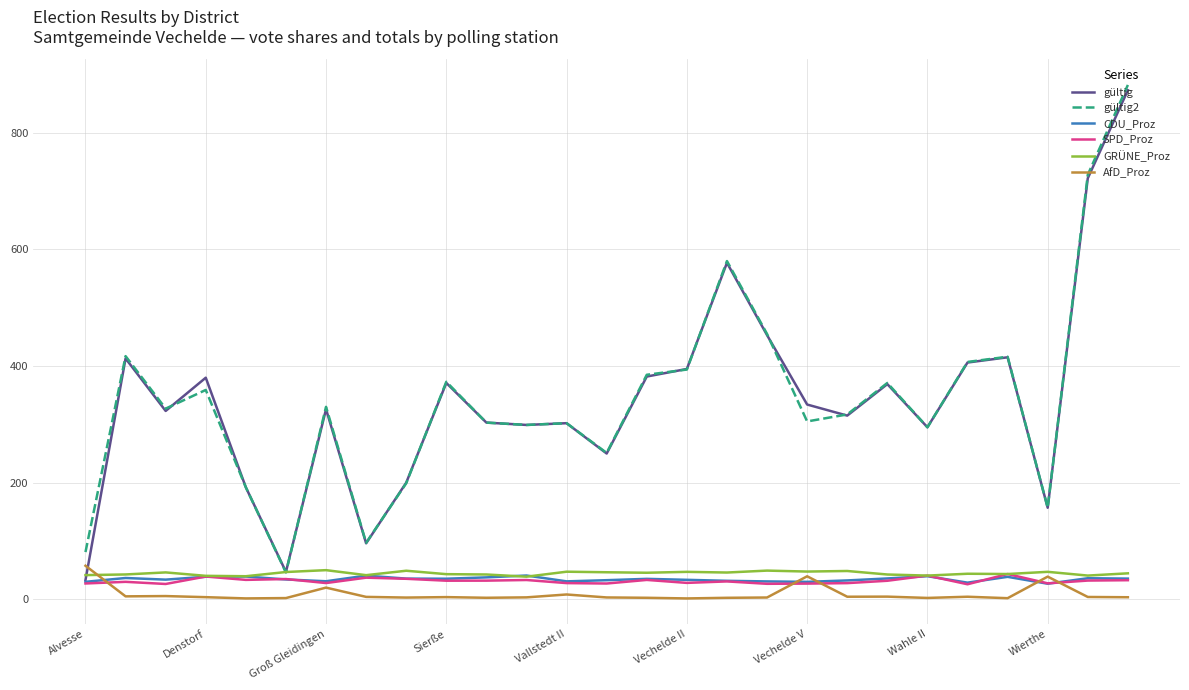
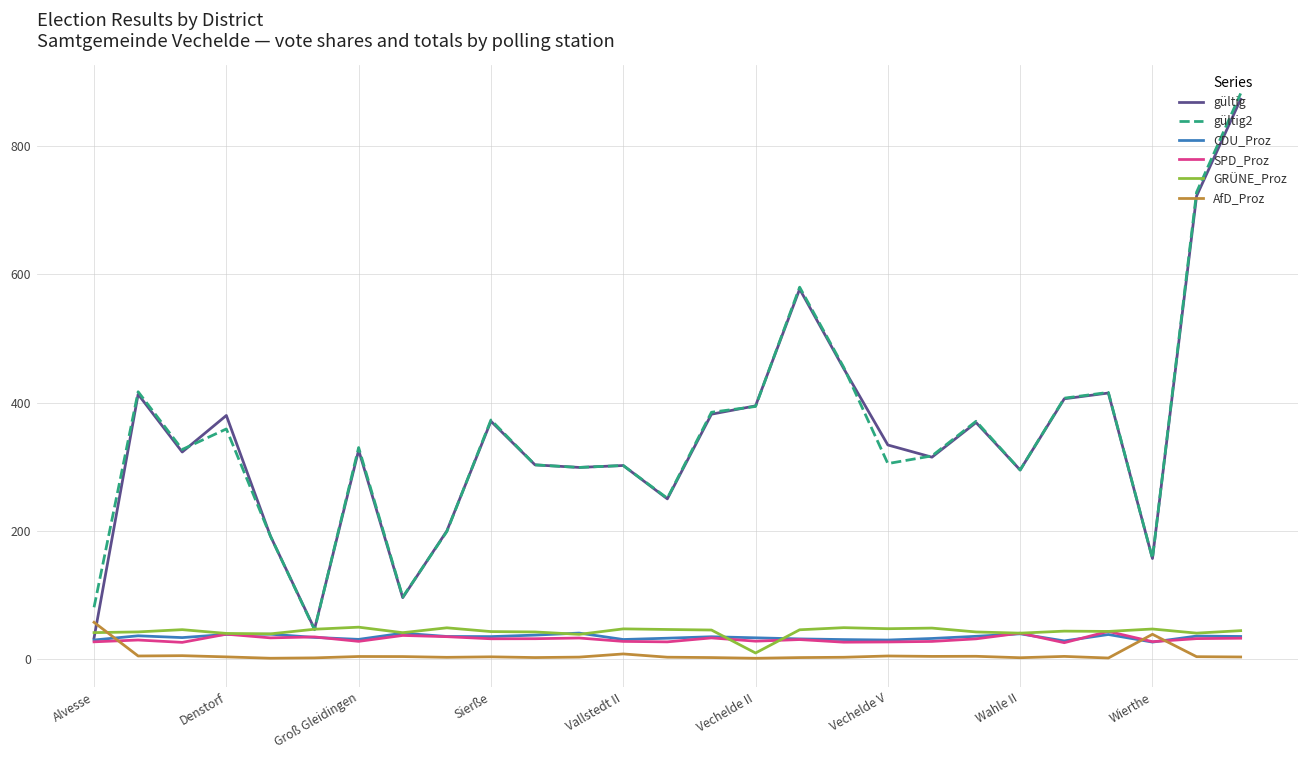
AfD_Proz, Groß Gleidingen: 20 -> 0
GRÜNE_Proz, Vechelde II: 50 -> 10
AfD_Proz, Vechelde V: 40 -> 10
